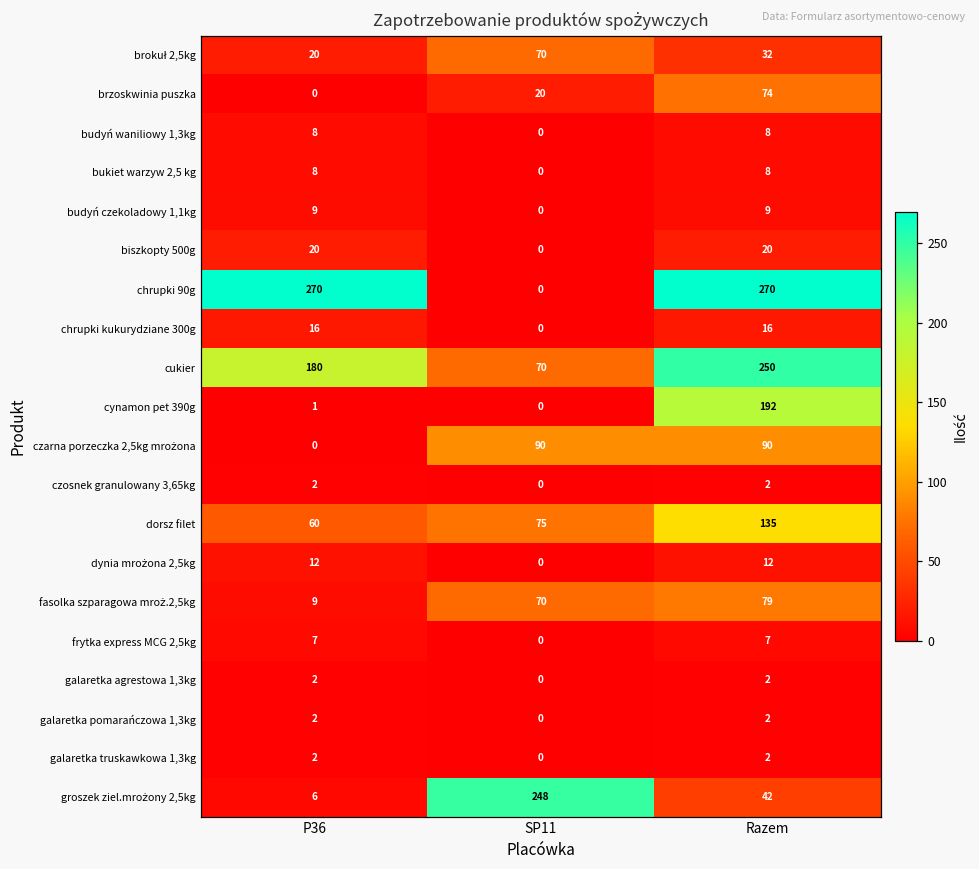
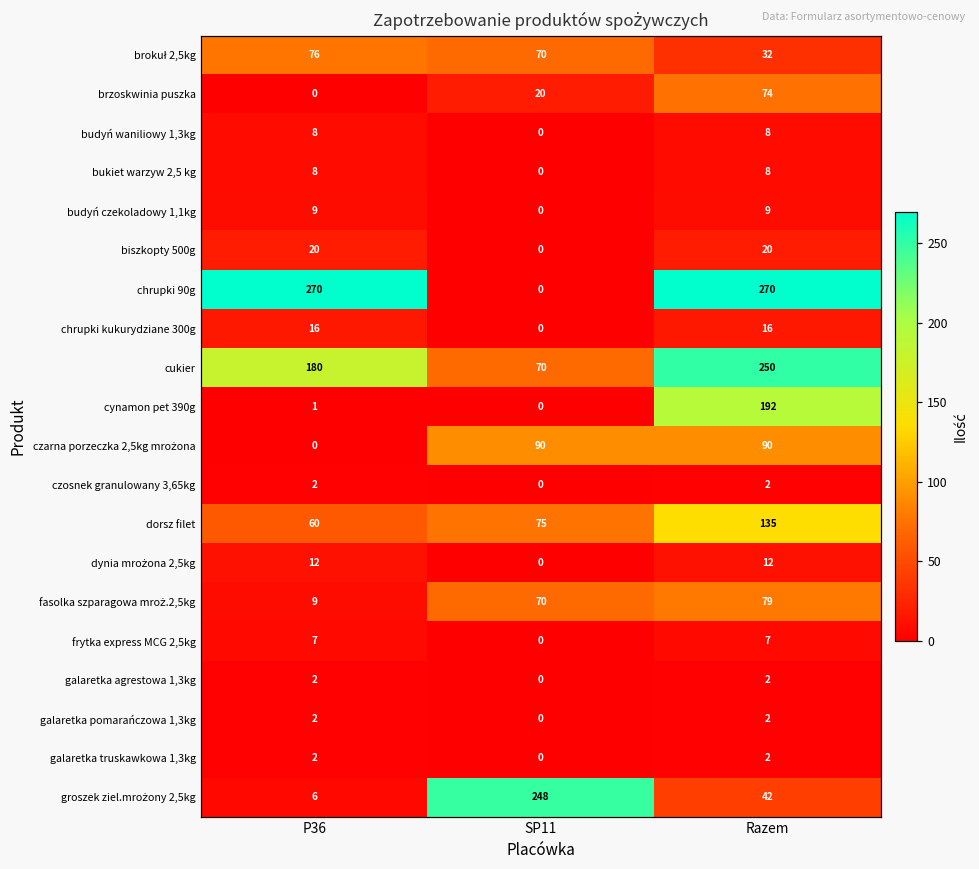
brokuł 2,5kg, P36: 20 -> 76
